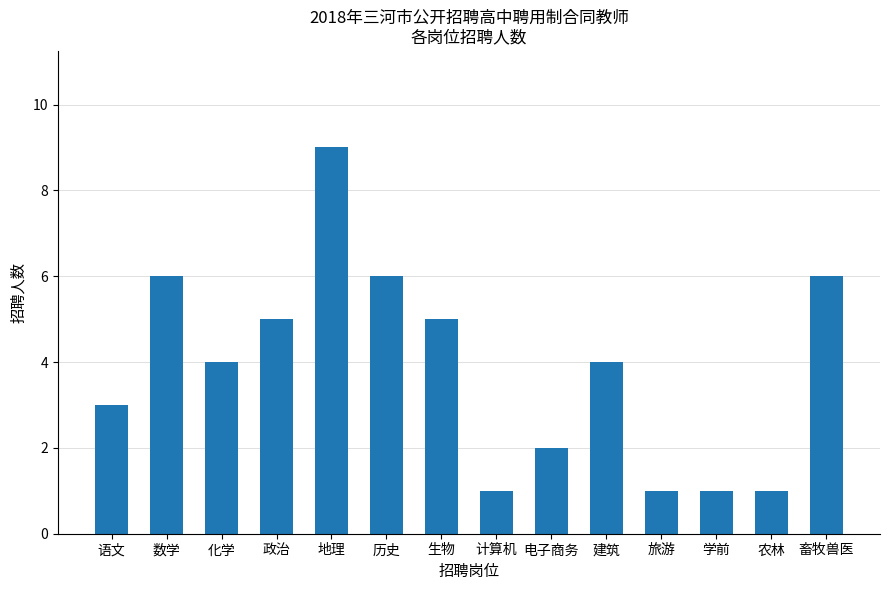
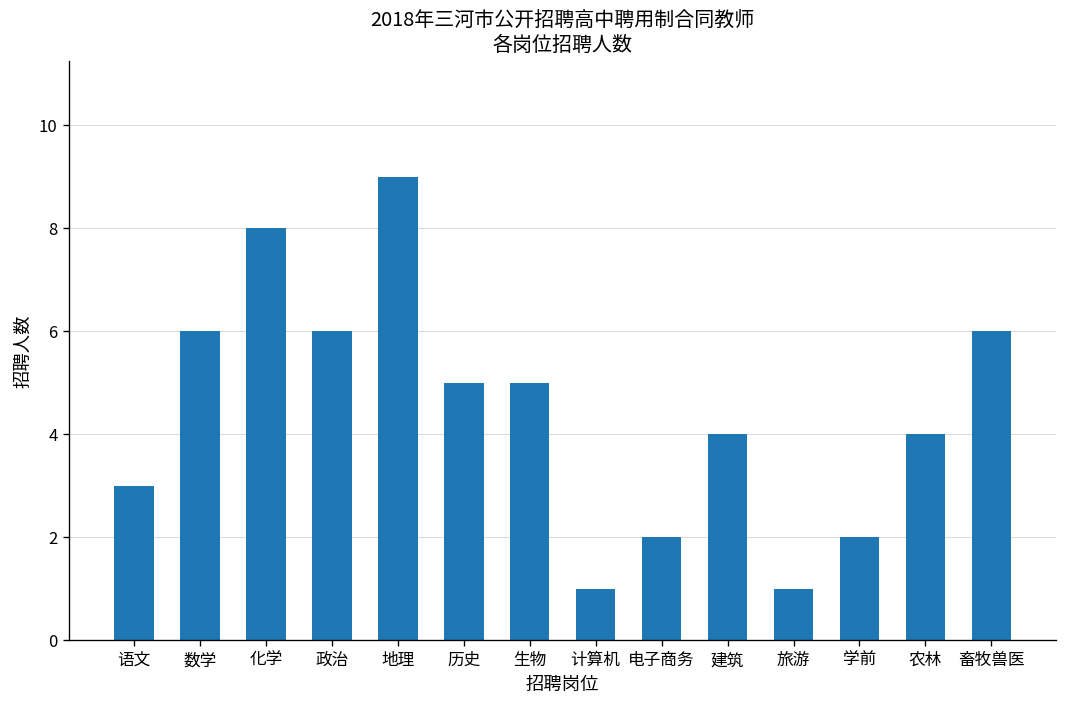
化学: 4 -> 8
政治: 5 -> 6
历史: 6 -> 5
学前: 1 -> 2
农林: 1 -> 4
